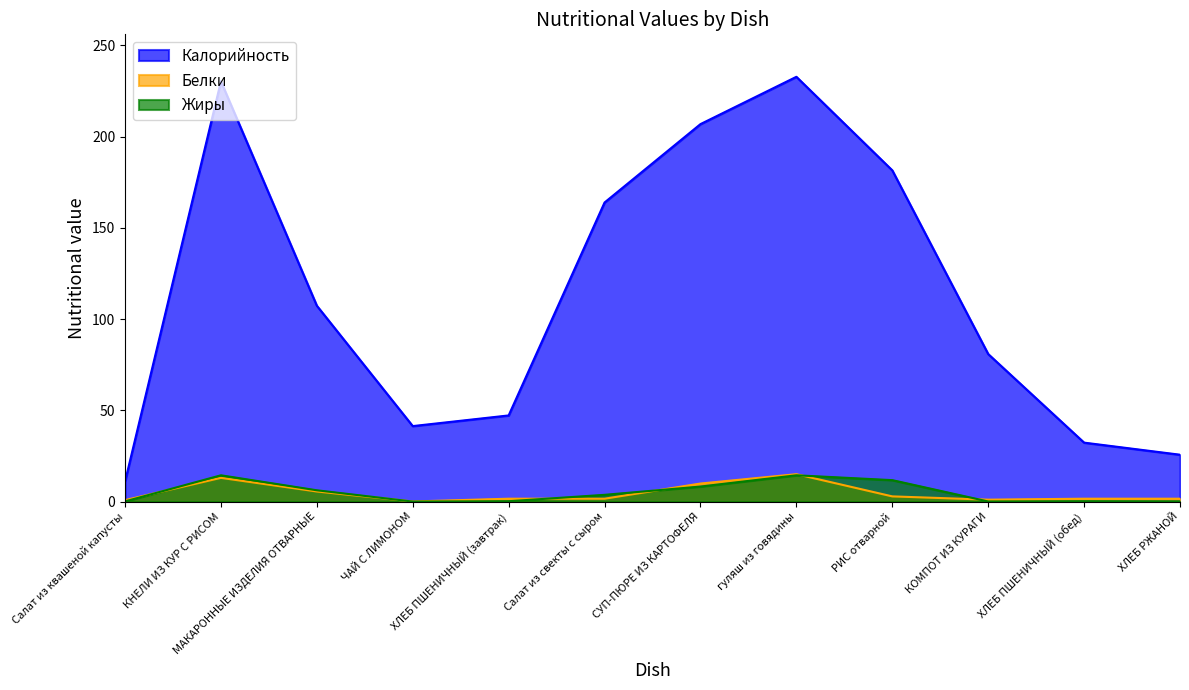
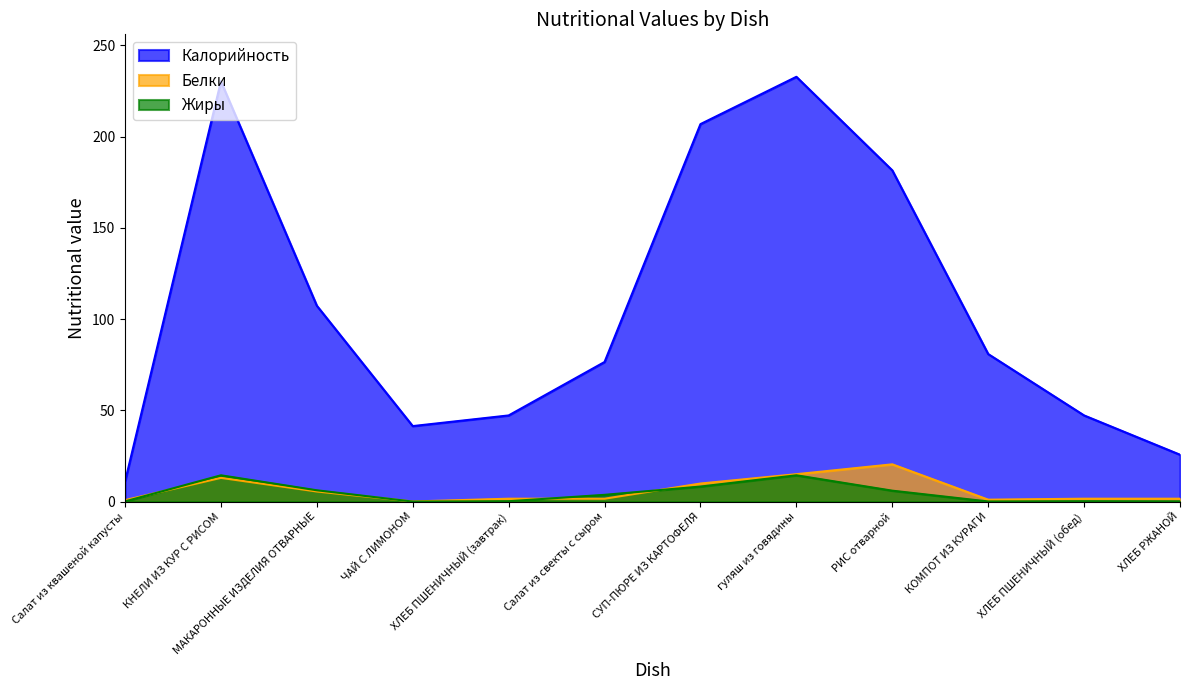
Калорийность, Салат из свекты с сыром: 164 -> 76
Белки, РИС отварной: 3 -> 20
Жиры, РИС отварной: 12 -> 6
Калорийность, ХЛЕБ ПШЕНИЧНЫЙ (обед): 32 -> 47
